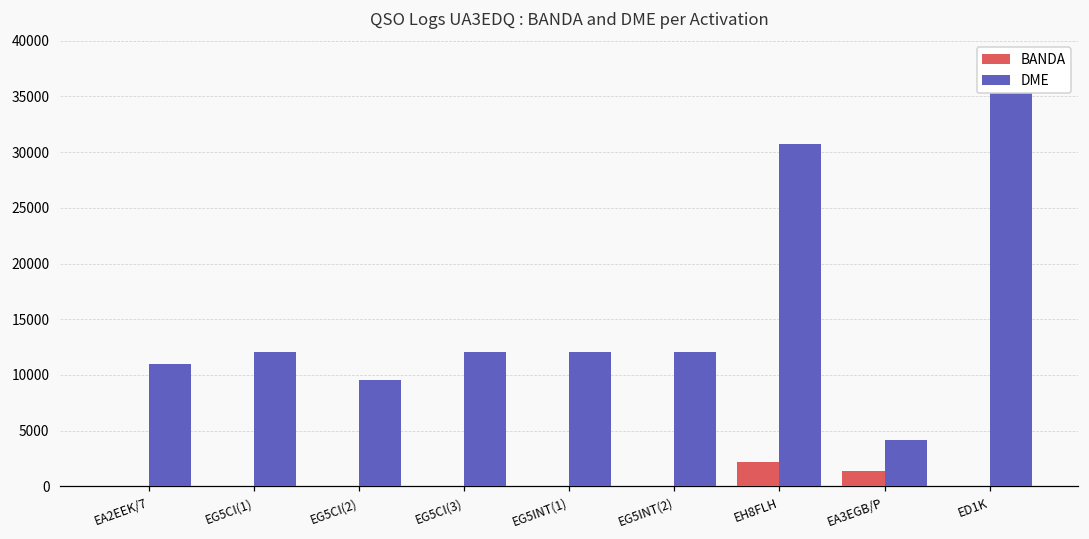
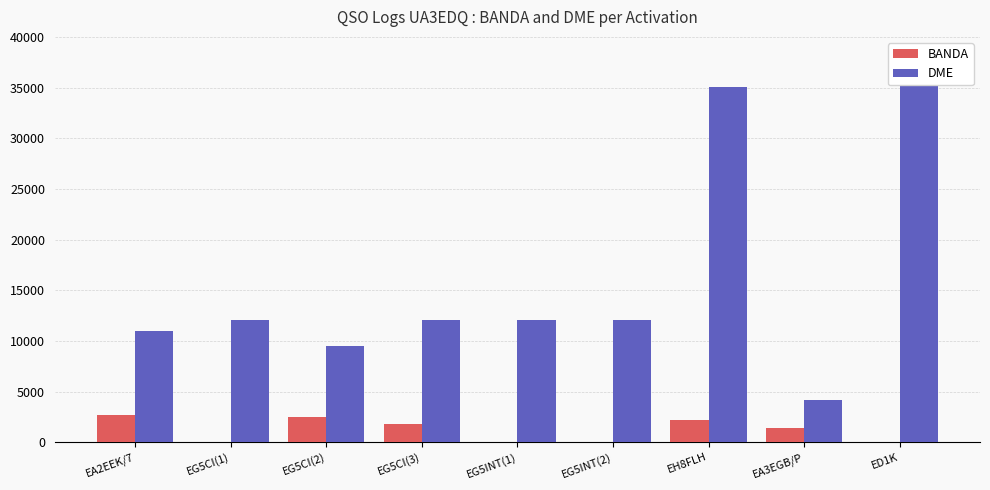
BANDA, EA2EEK/7: 0 -> 2700
BANDA, EG5CI(2): 0 -> 2500
BANDA, EG5CI(3): 0 -> 1800
DME, EH8FLH: 30700 -> 35000
